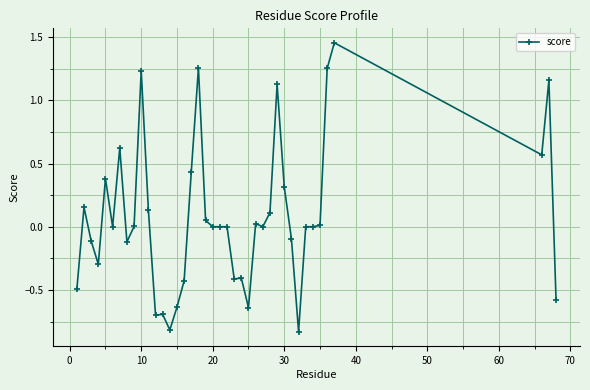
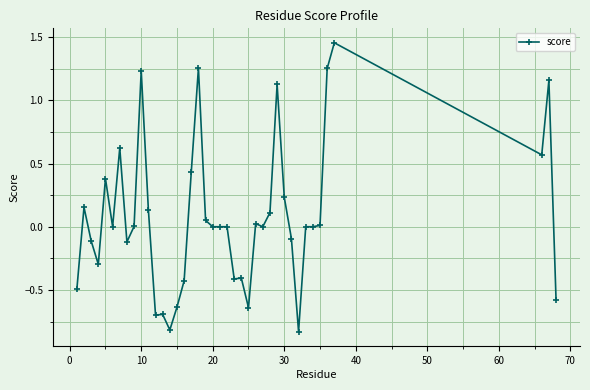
30: 0.32 -> 0.23
